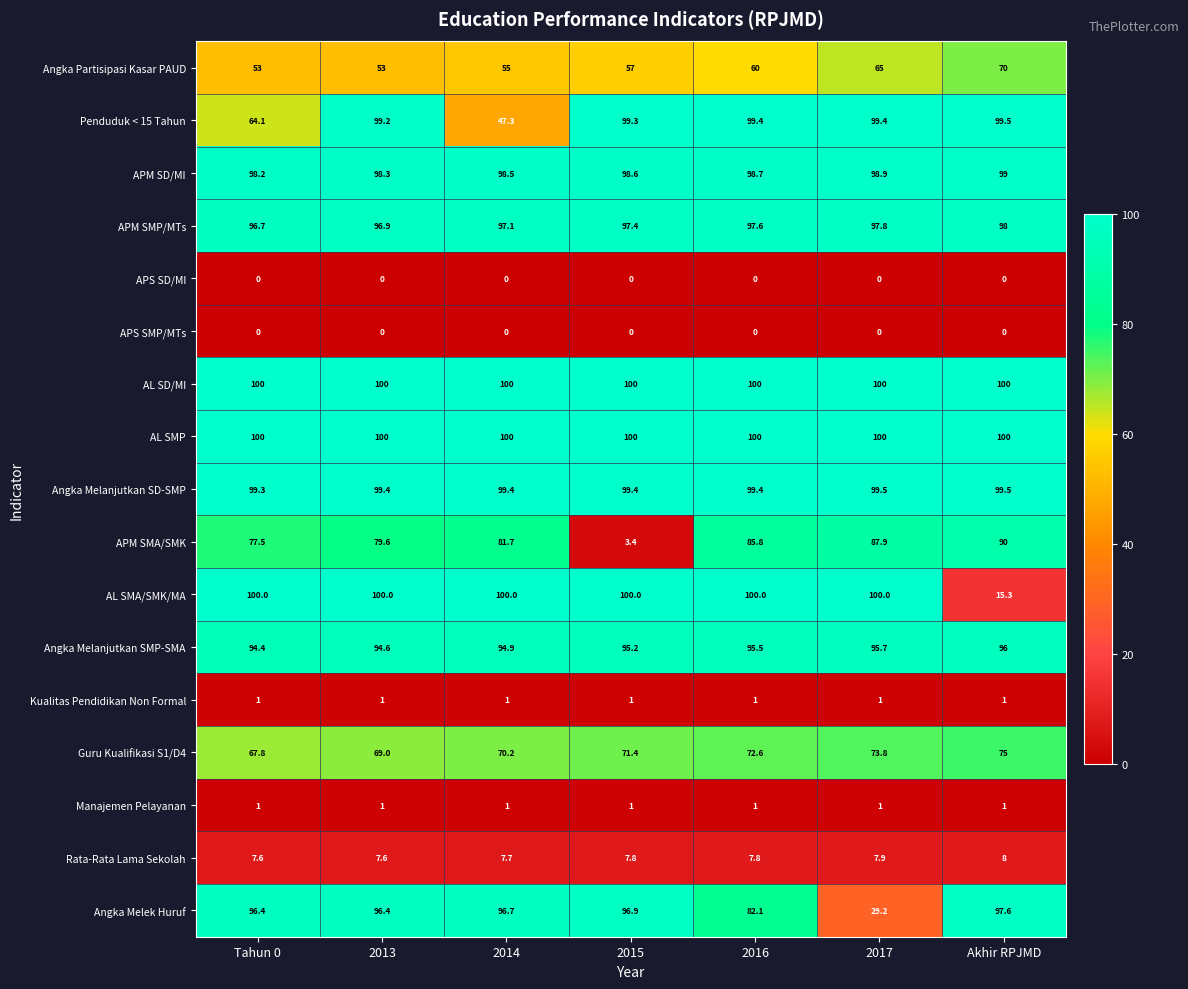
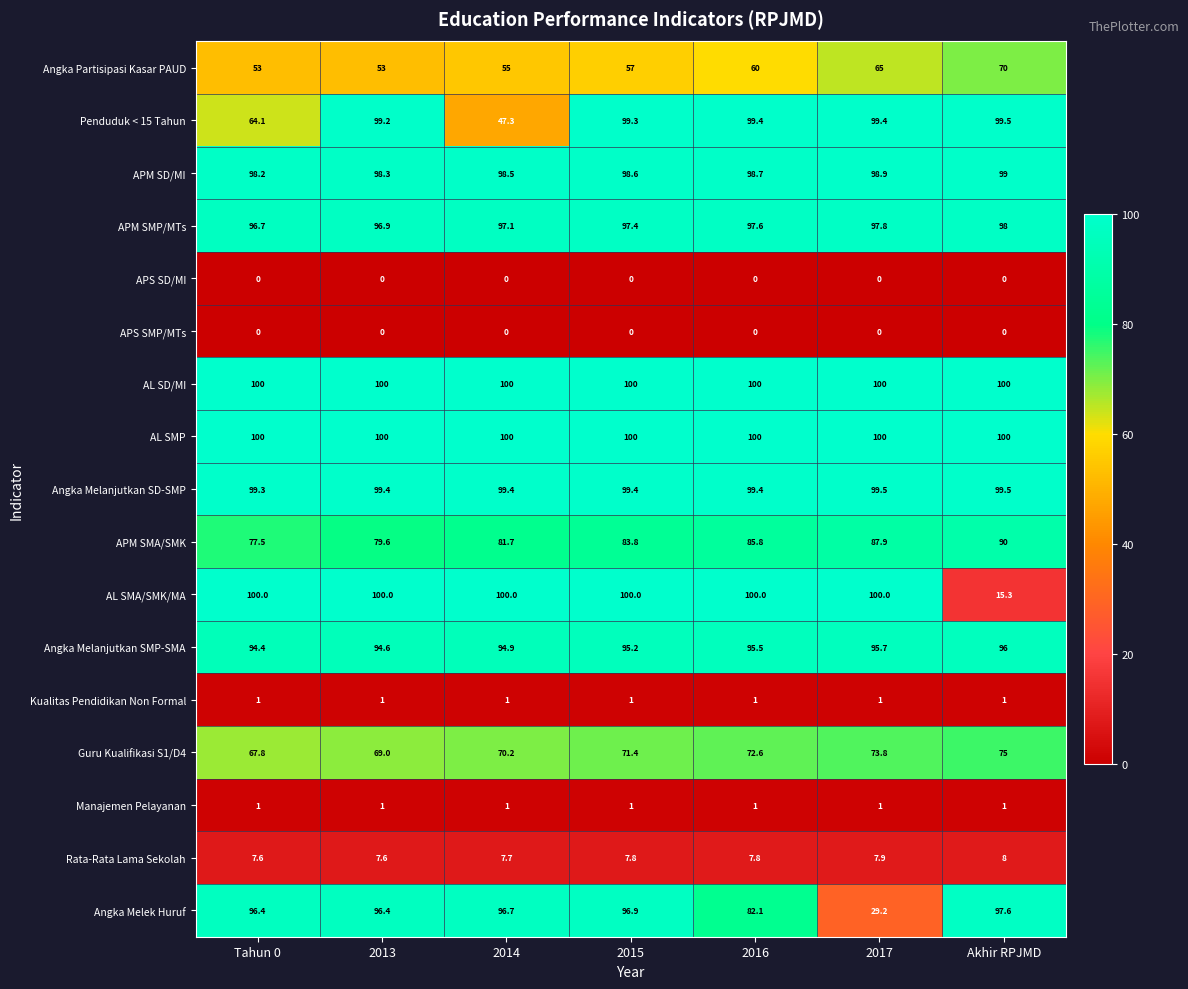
APM SMA/SMK, 2015: 3.4 -> 83.8
